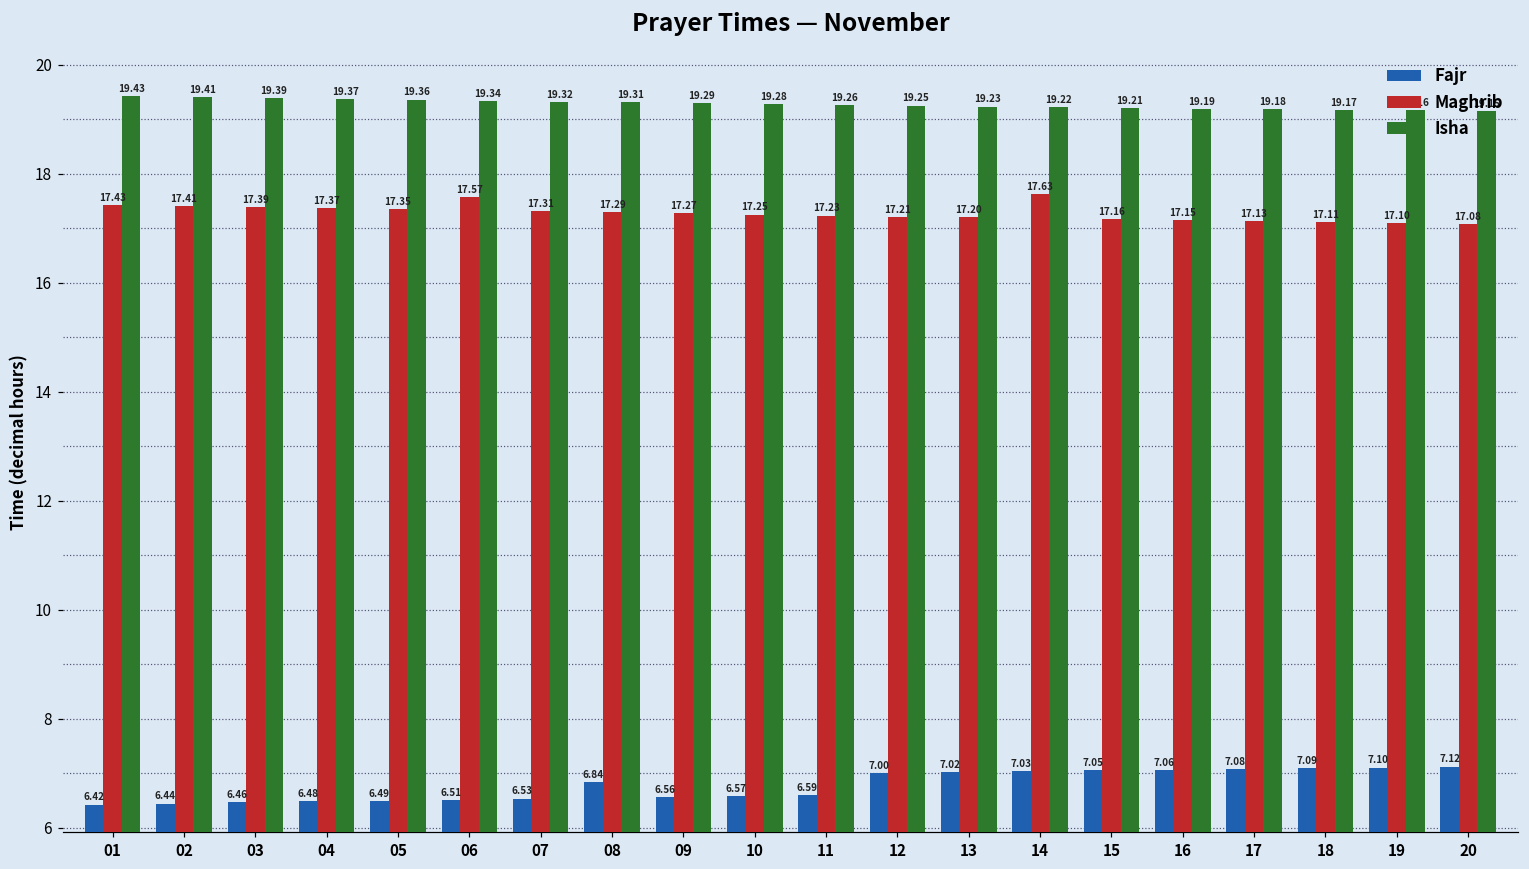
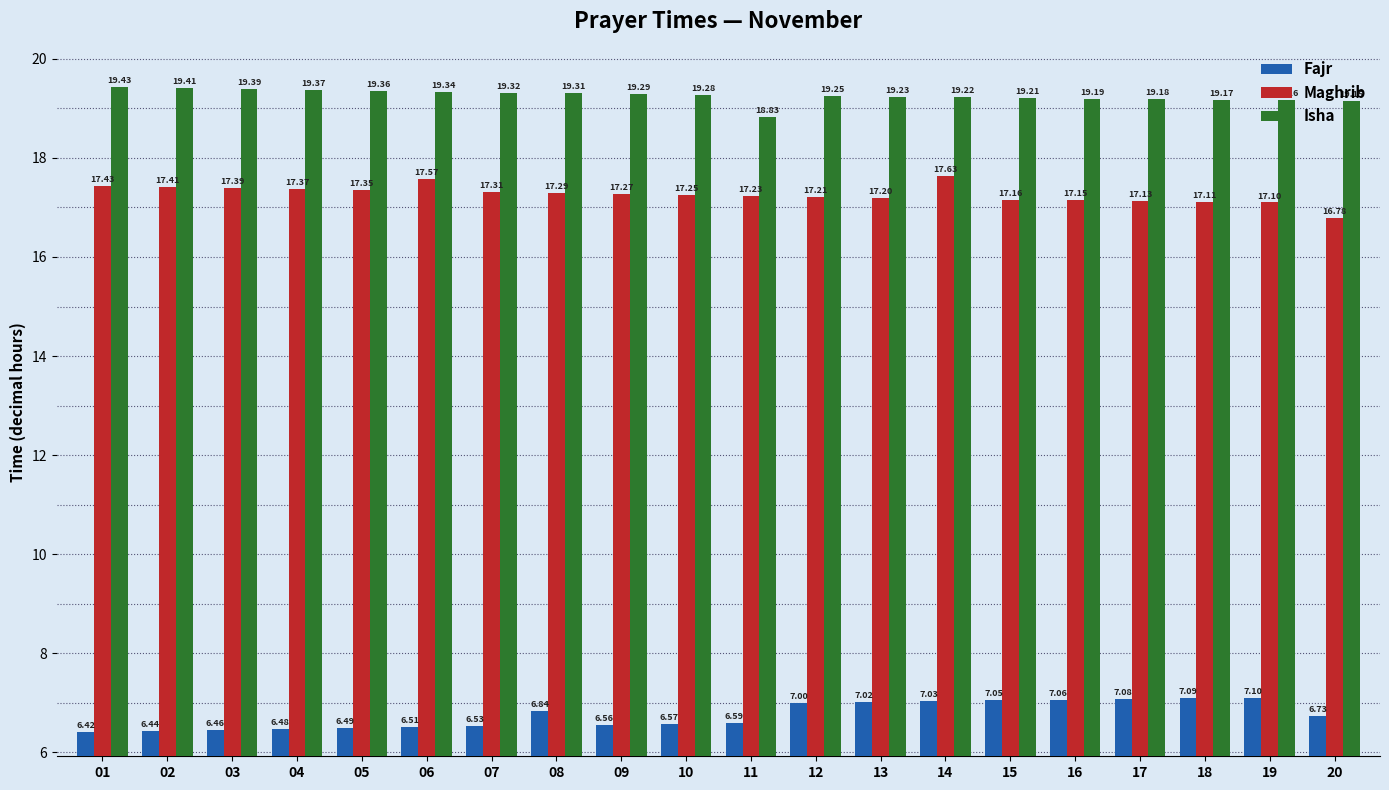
Isha, 11: 19.26 -> 18.83
Fajr, 20: 7.12 -> 6.73
Maghrib, 20: 17.08 -> 16.78
